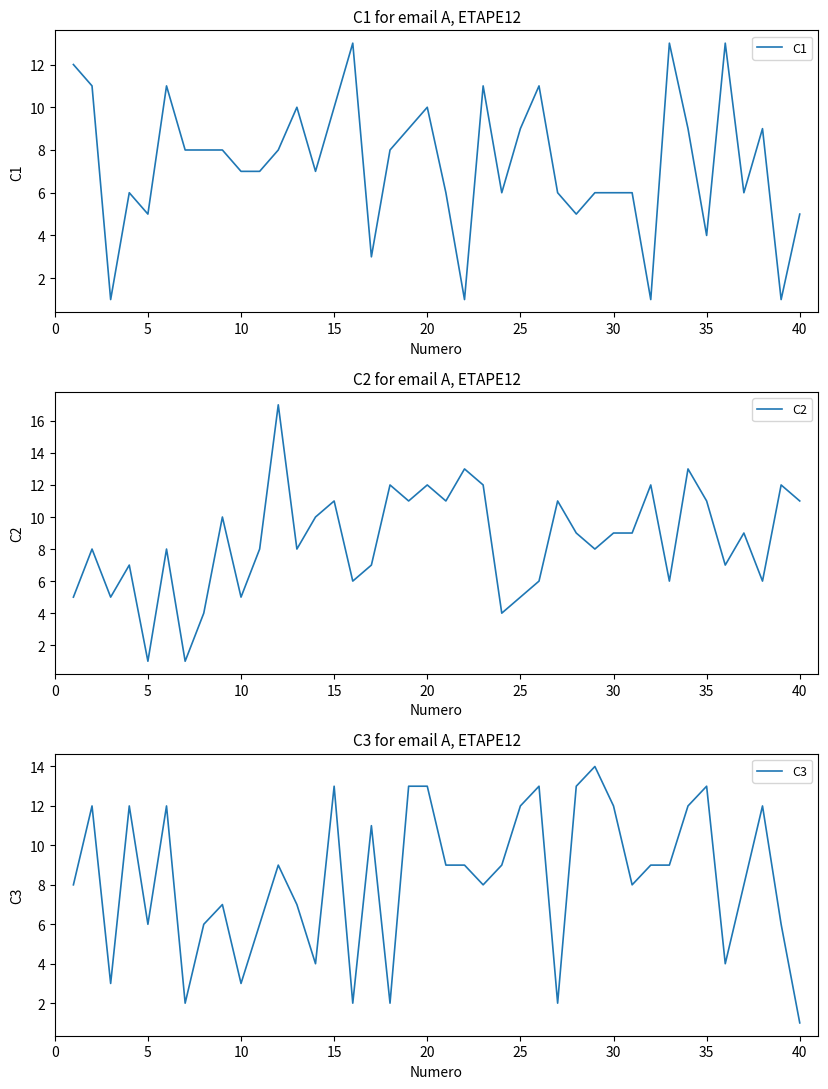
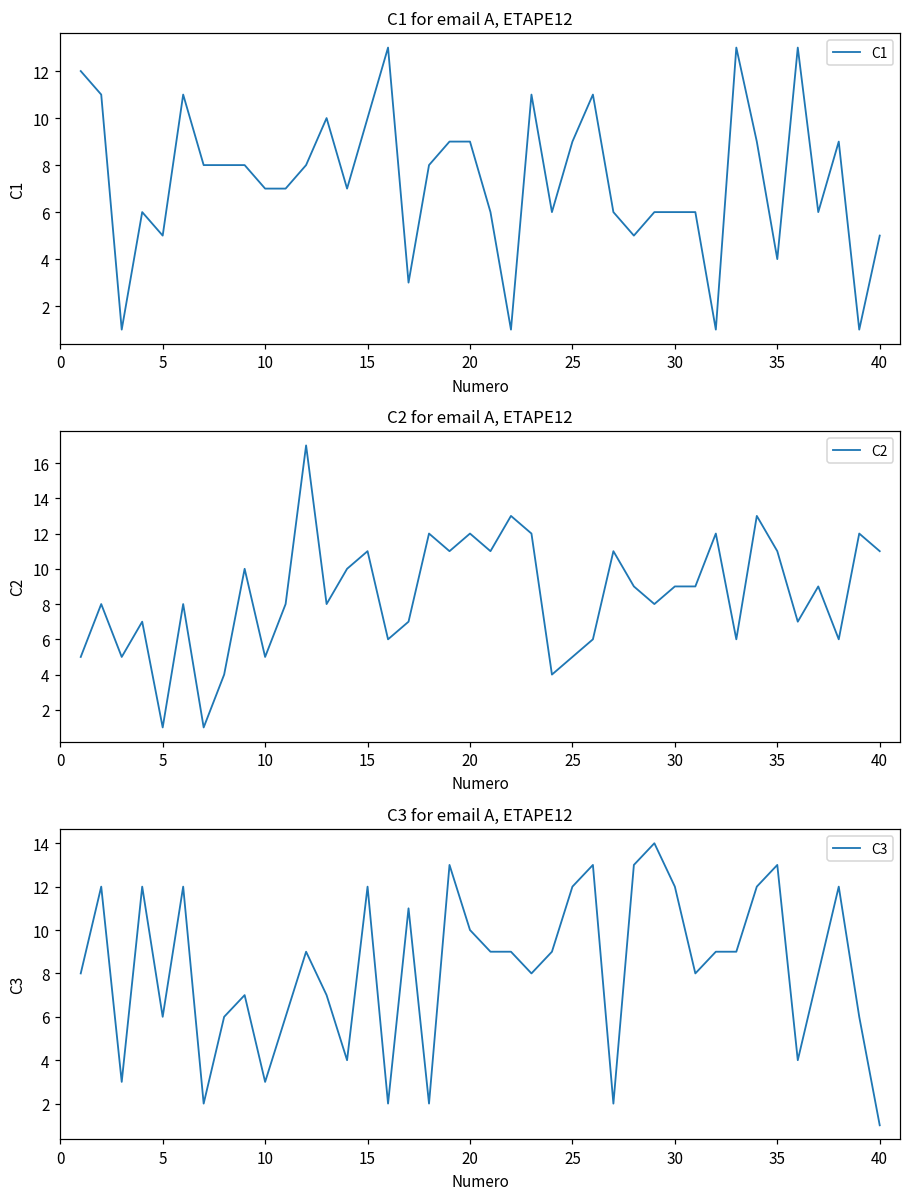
C1 for email A, ETAPE12, 20: 10 -> 9
C3 for email A, ETAPE12, 15: 13 -> 12
C3 for email A, ETAPE12, 20: 13 -> 10
